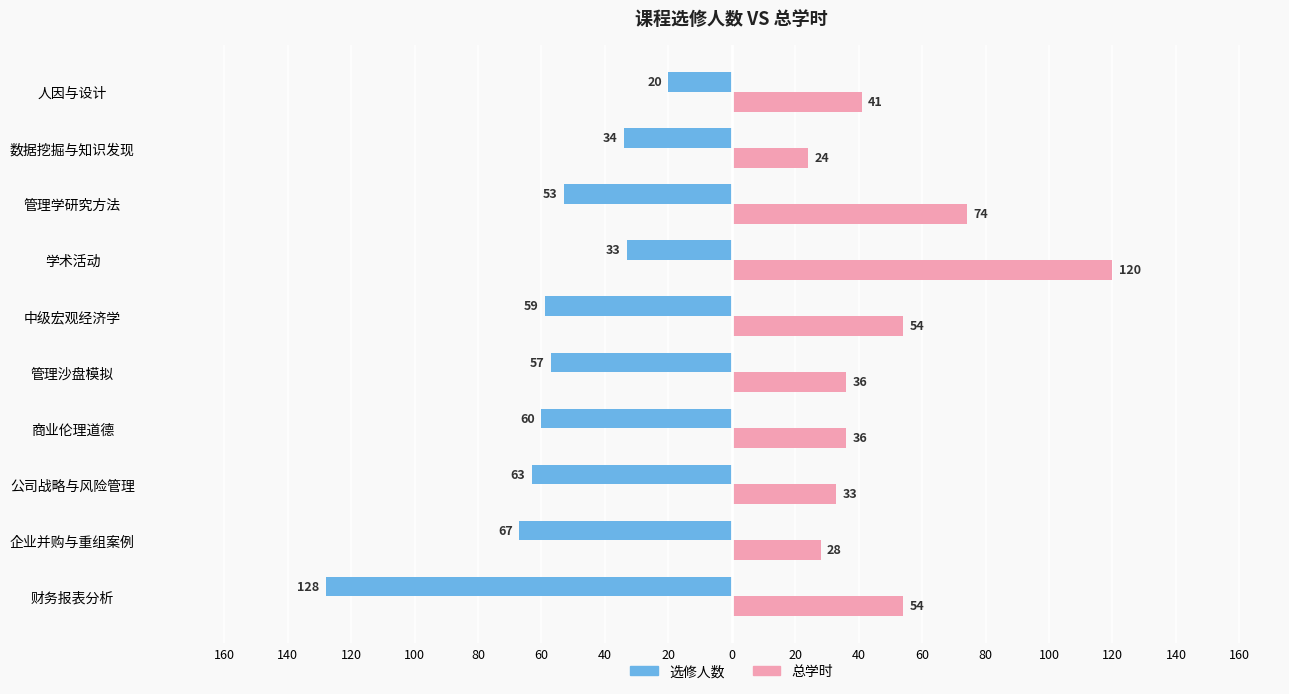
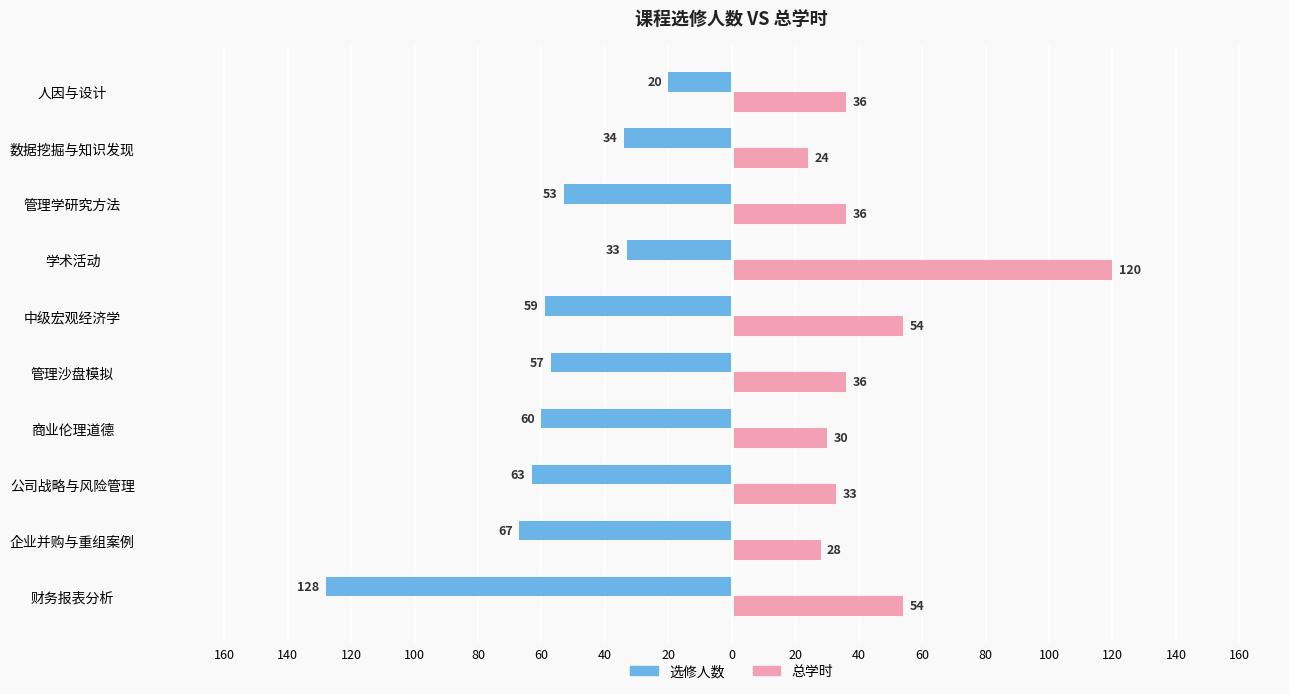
总学时, 人因与设计: 41 -> 36
总学时, 管理学研究方法: 74 -> 36
总学时, 商业伦理道德: 36 -> 30
